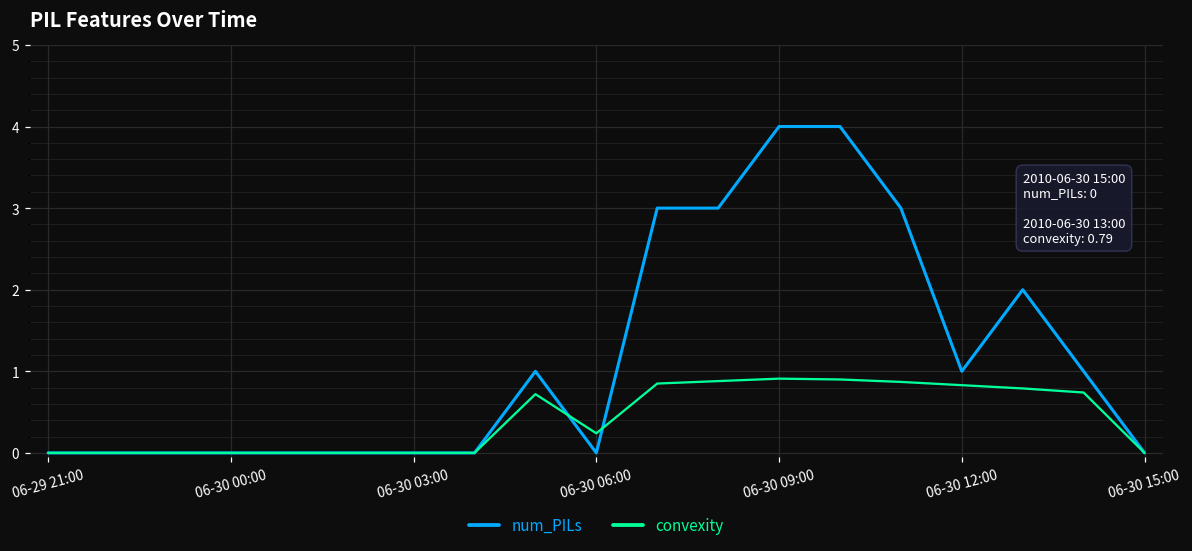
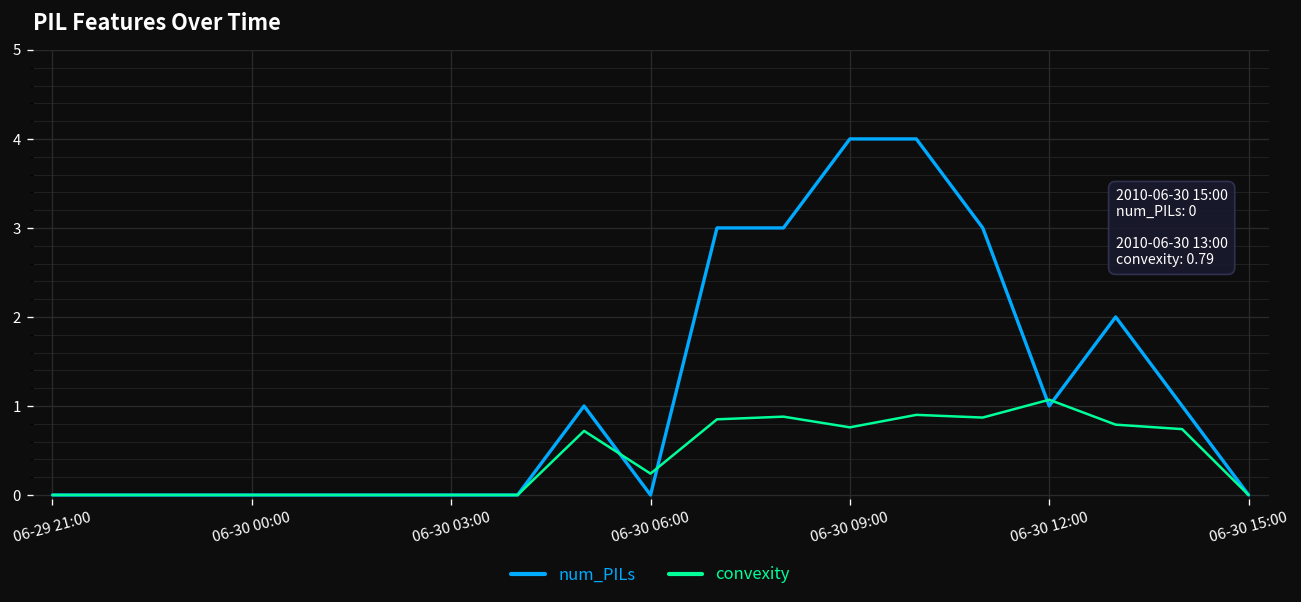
convexity, 06-30 09:00: 0.9 -> 0.8
convexity, 06-30 12:00: 0.8 -> 1.1
